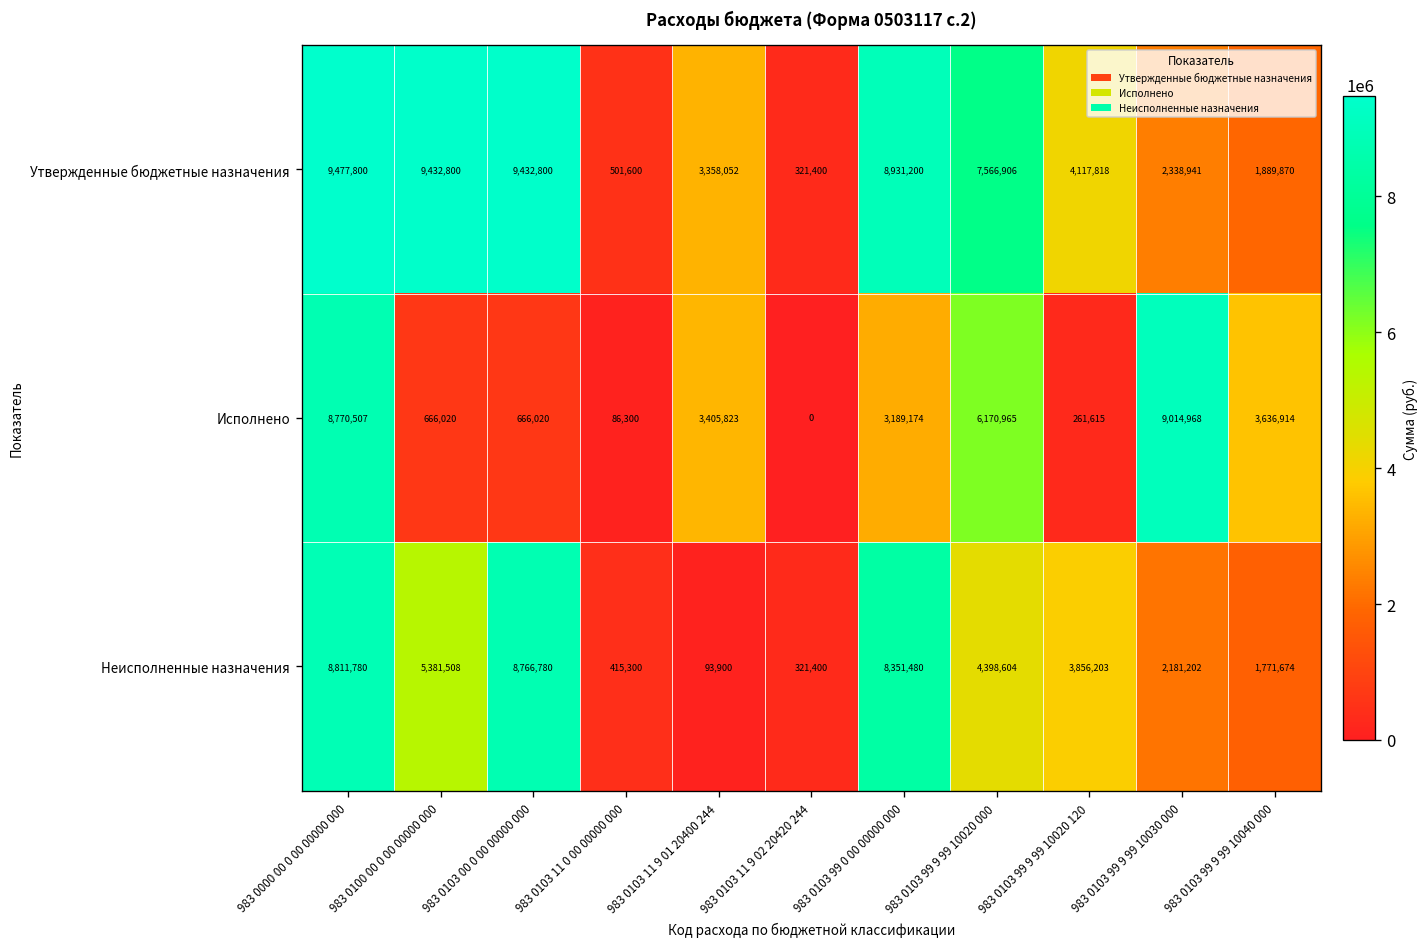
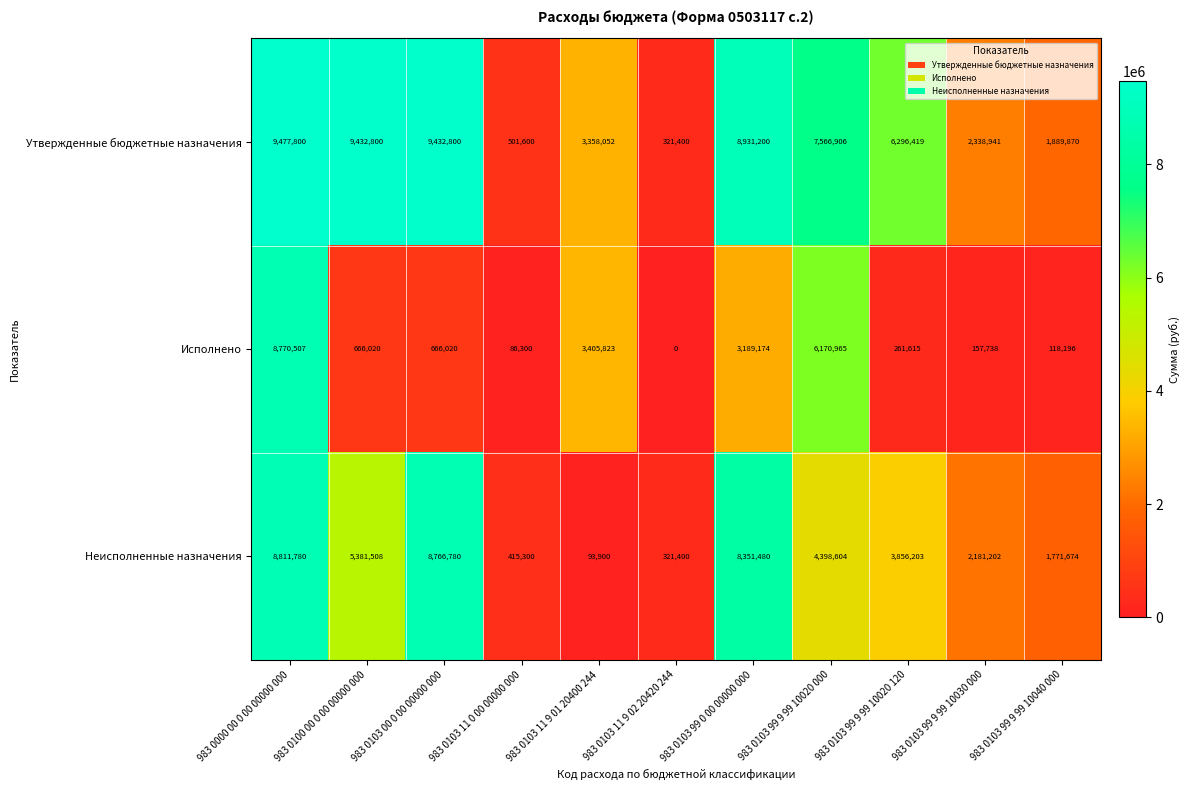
Утвержденные бюджетные назначения, 983 0103 99 9 99 10020 120: 4,117,818 -> 6,296,419
Исполнено, 983 0103 99 9 99 10030 000: 9,014,968 -> 157,738
Исполнено, 983 0103 99 9 99 10040 000: 3,636,914 -> 118,196
